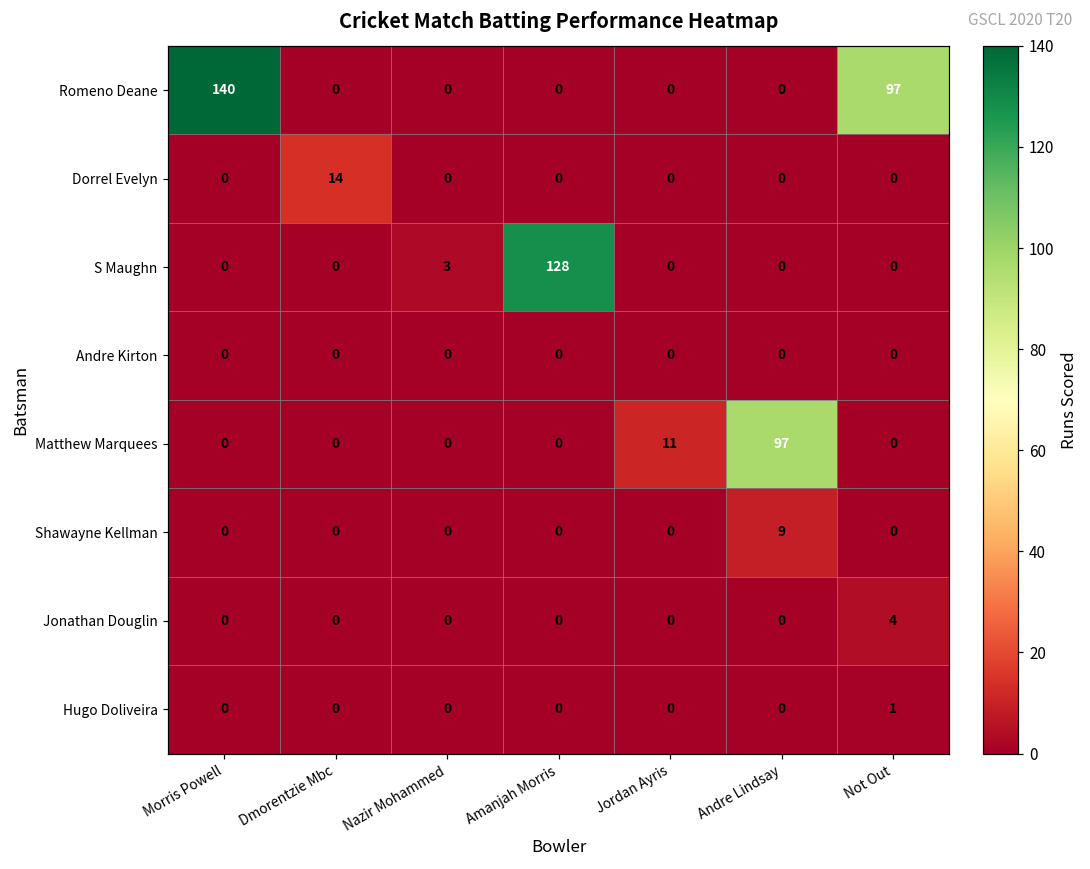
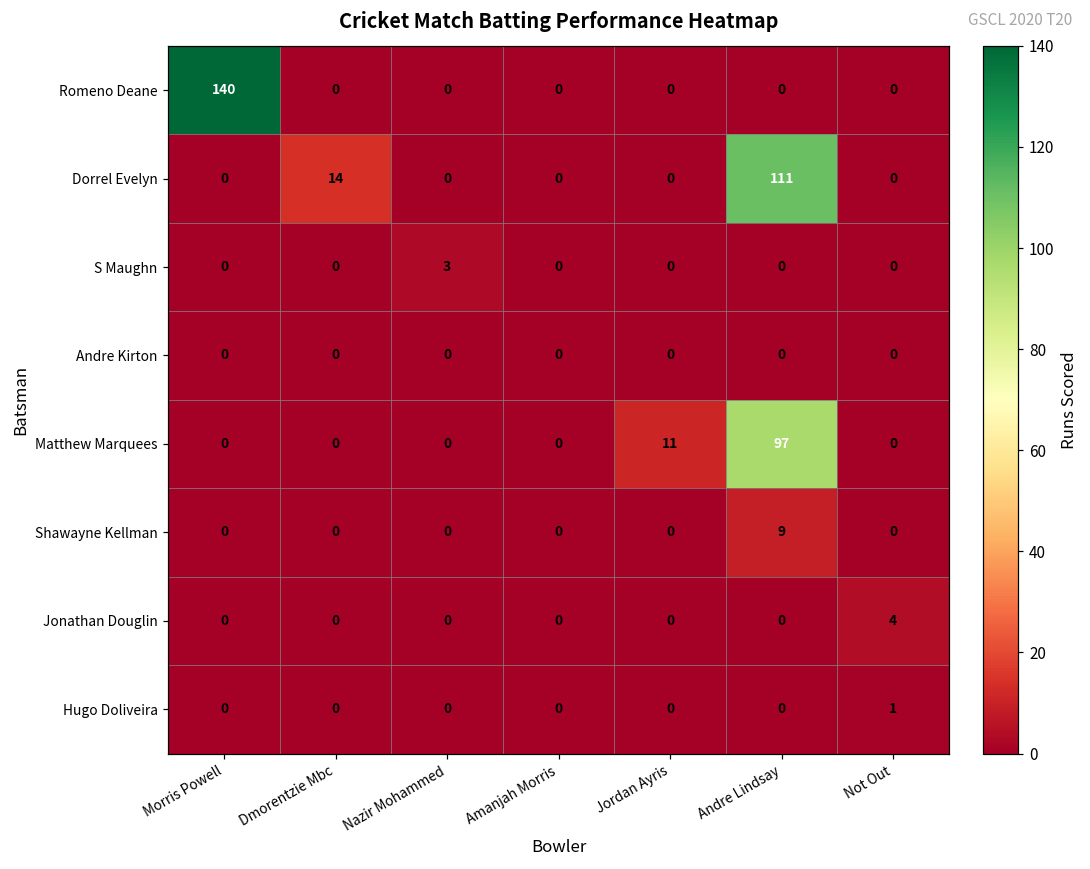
Romeno Deane, Not Out: 97 -> 0
Dorrel Evelyn, Andre Lindsay: 0 -> 111
S Maughn, Amanjah Morris: 128 -> 0
